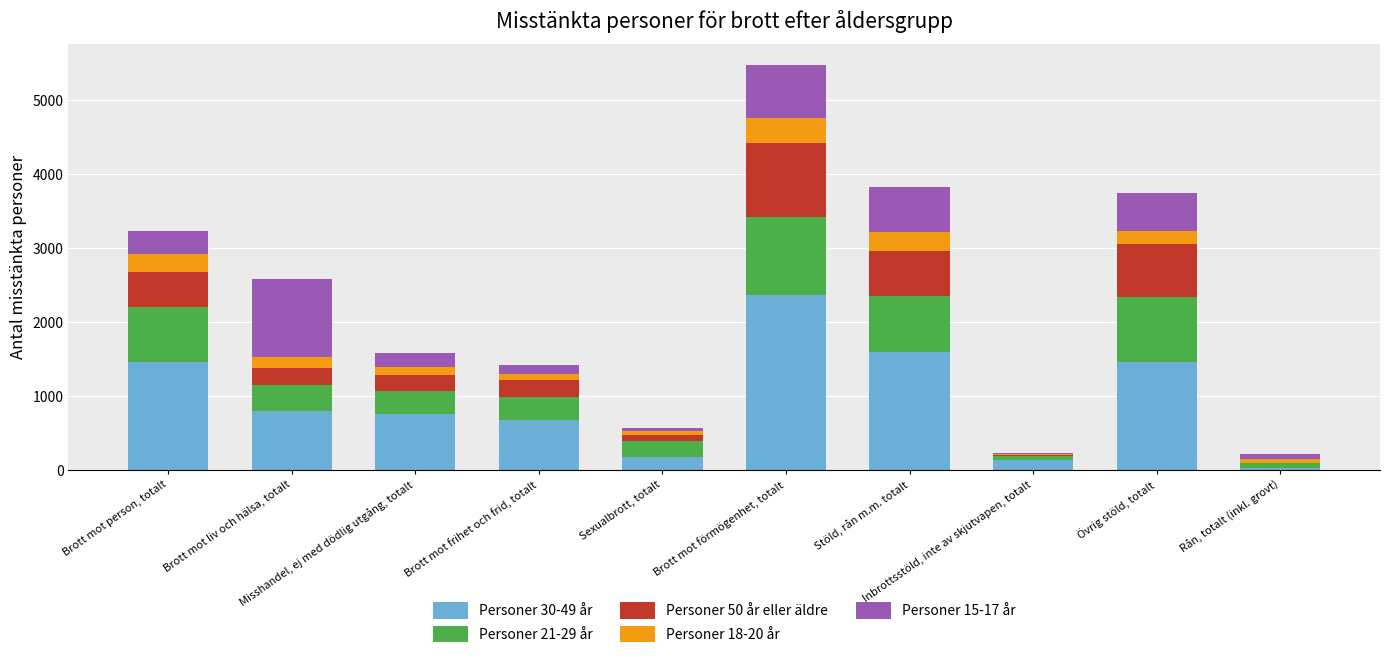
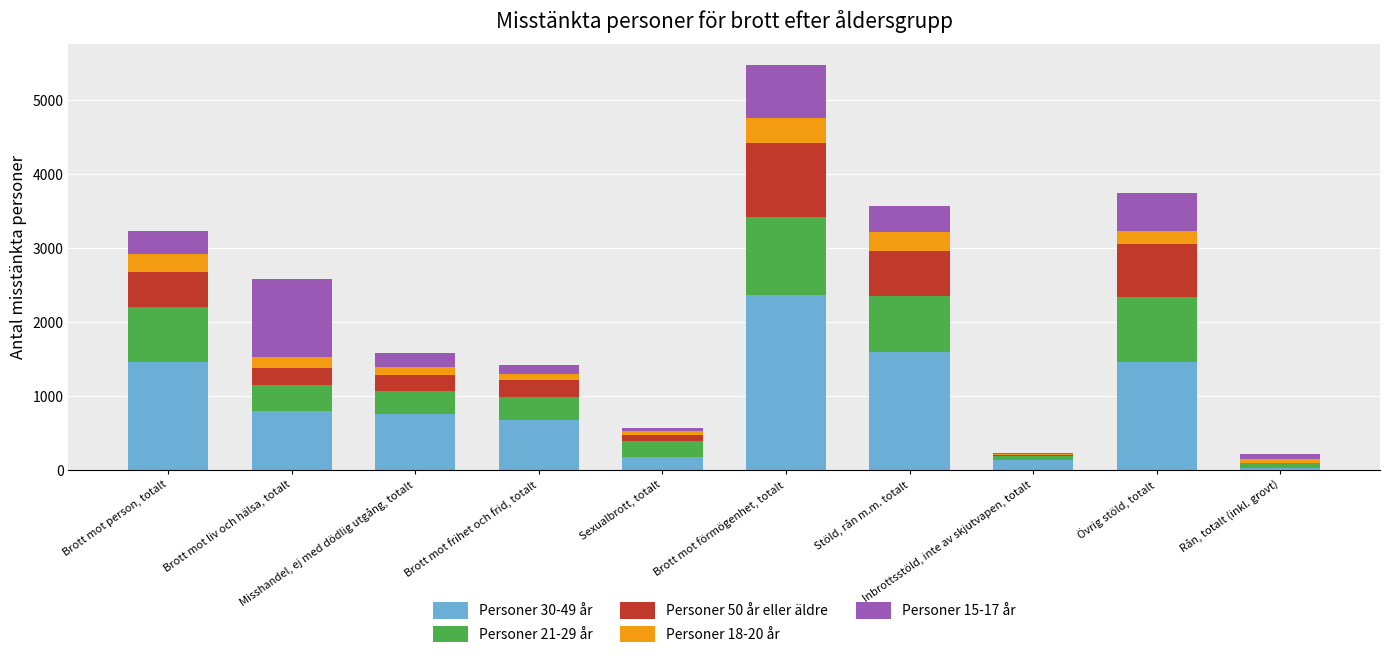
Personer 15-17 år, Stöld, rån m.m. totalt: 600 -> 400
